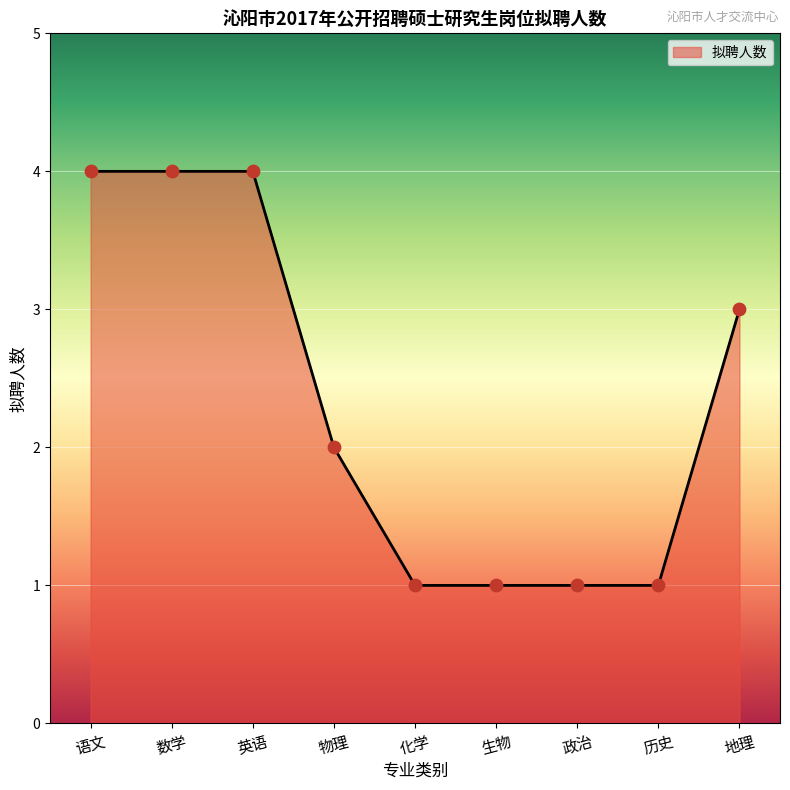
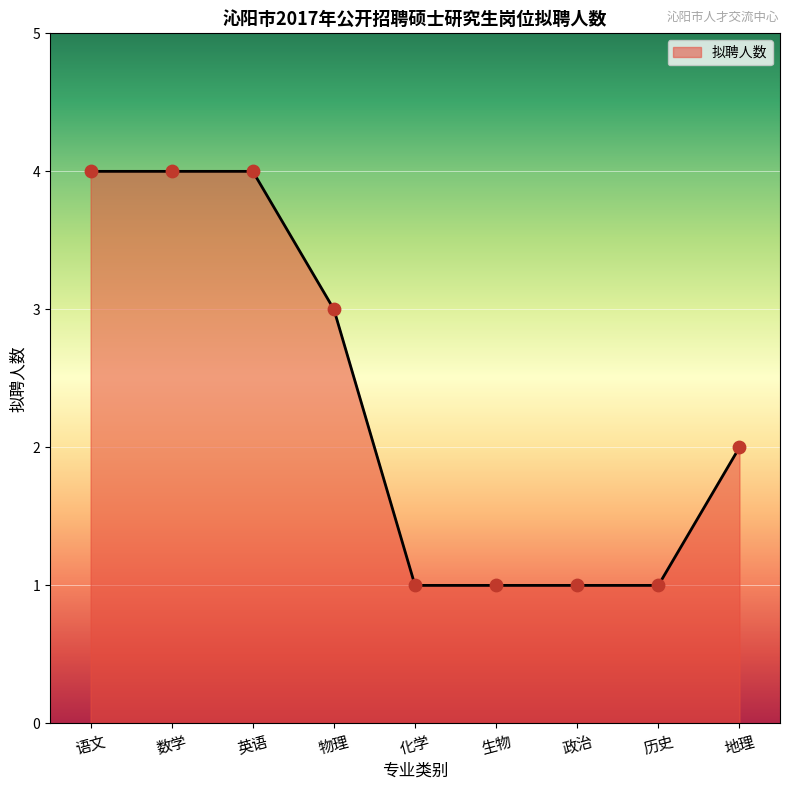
物理: 2 -> 3
地理: 3 -> 2
